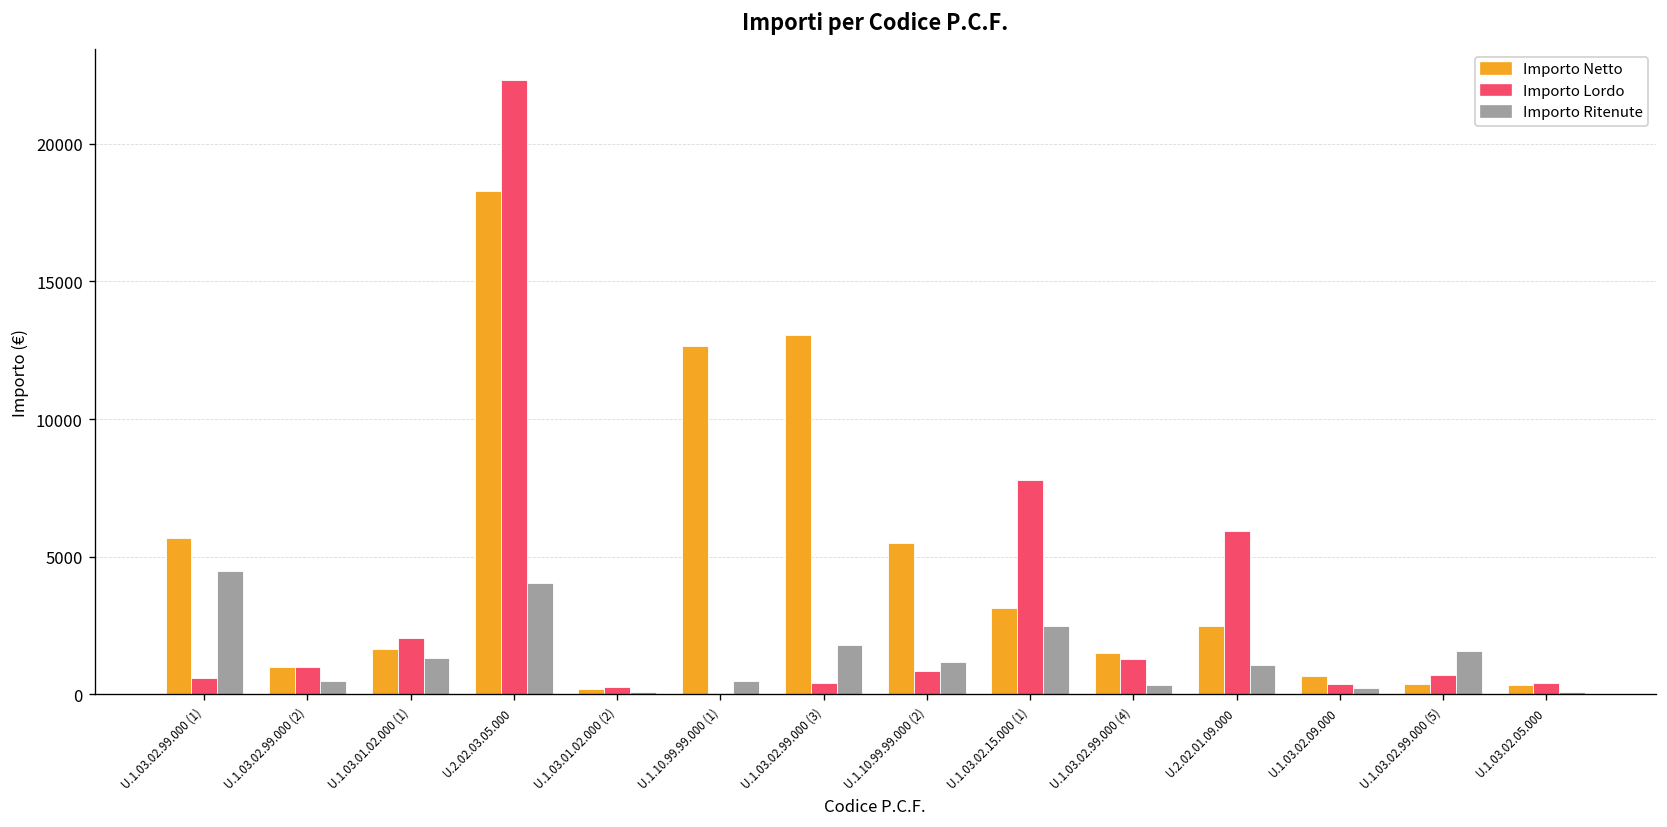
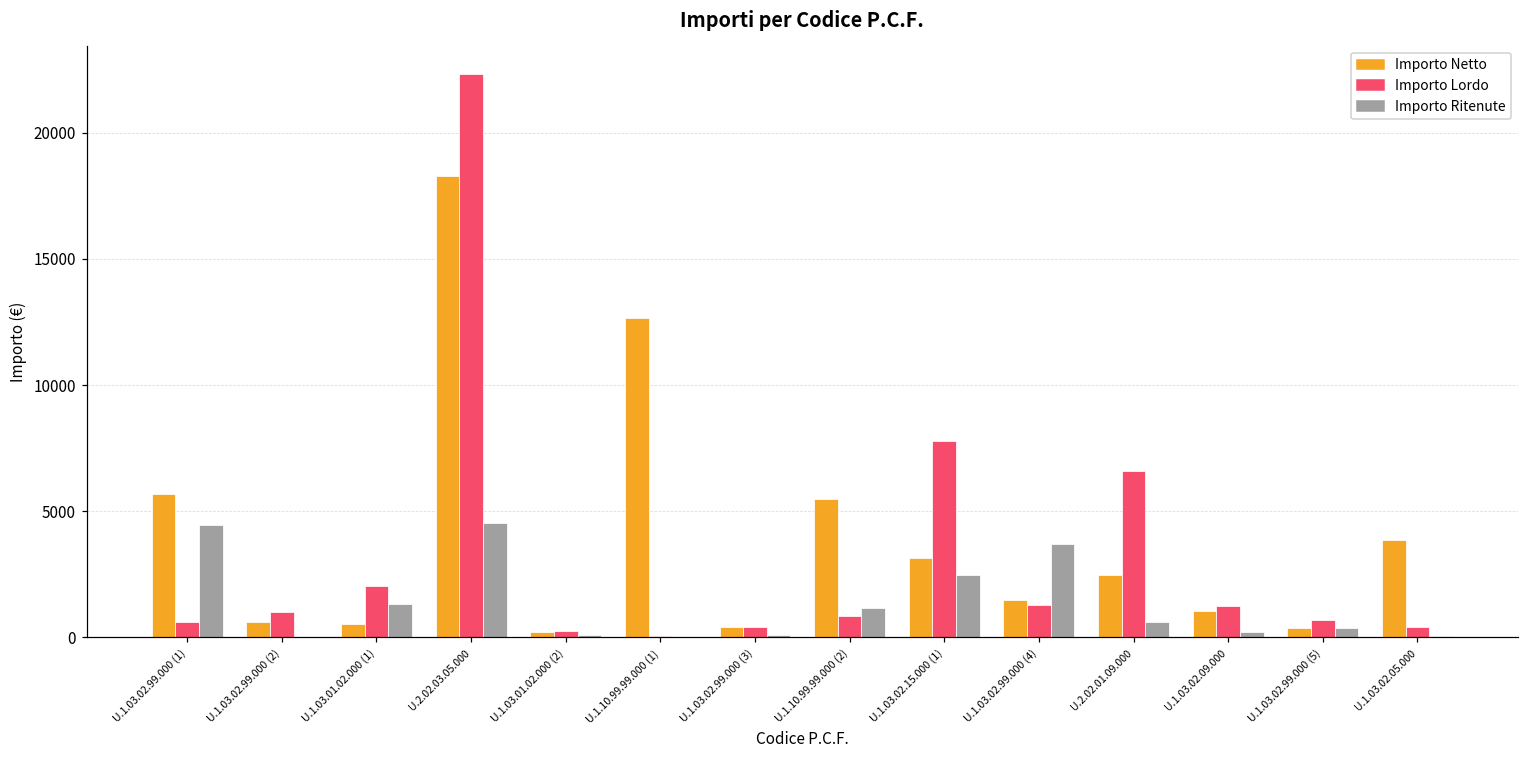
Importo Netto, U.1.03.02.99.000 (2): 1000 -> 600
Importo Ritenute, U.1.03.02.99.000 (2): 500 -> 0
Importo Netto, U.1.03.01.02.000 (1): 1700 -> 500
Importo Ritenute, U.2.02.03.05.000: 4000 -> 4500
Importo Ritenute, U.1.10.99.99.000 (1): 500 -> 0
Importo Netto, U.1.03.02.99.000 (3): 13000 -> 400
Importo Ritenute, U.1.03.02.99.000 (3): 1800 -> 100
Importo Ritenute, U.1.03.02.99.000 (4): 300 -> 3700
Importo Lordo, U.2.02.01.09.000: 5900 -> 6600
Importo Ritenute, U.2.02.01.09.000: 1100 -> 600
Importo Netto, U.1.03.02.09.000: 700 -> 1000
Importo Lordo, U.1.03.02.09.000: 400 -> 1300
Importo Ritenute, U.1.03.02.99.000 (5): 1600 -> 400
Importo Netto, U.1.03.02.05.000: 300 -> 3900
